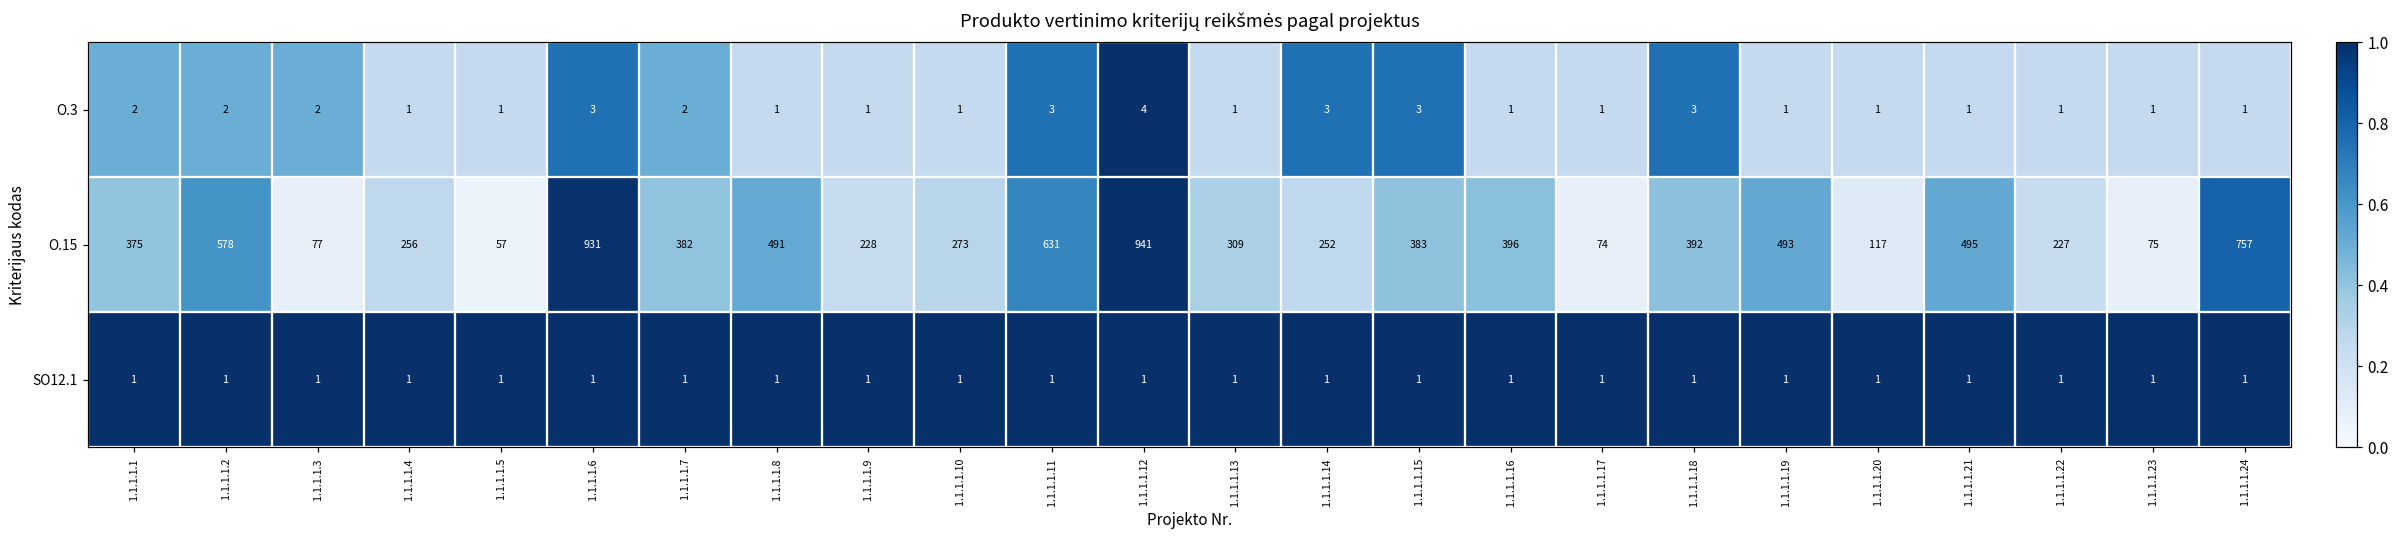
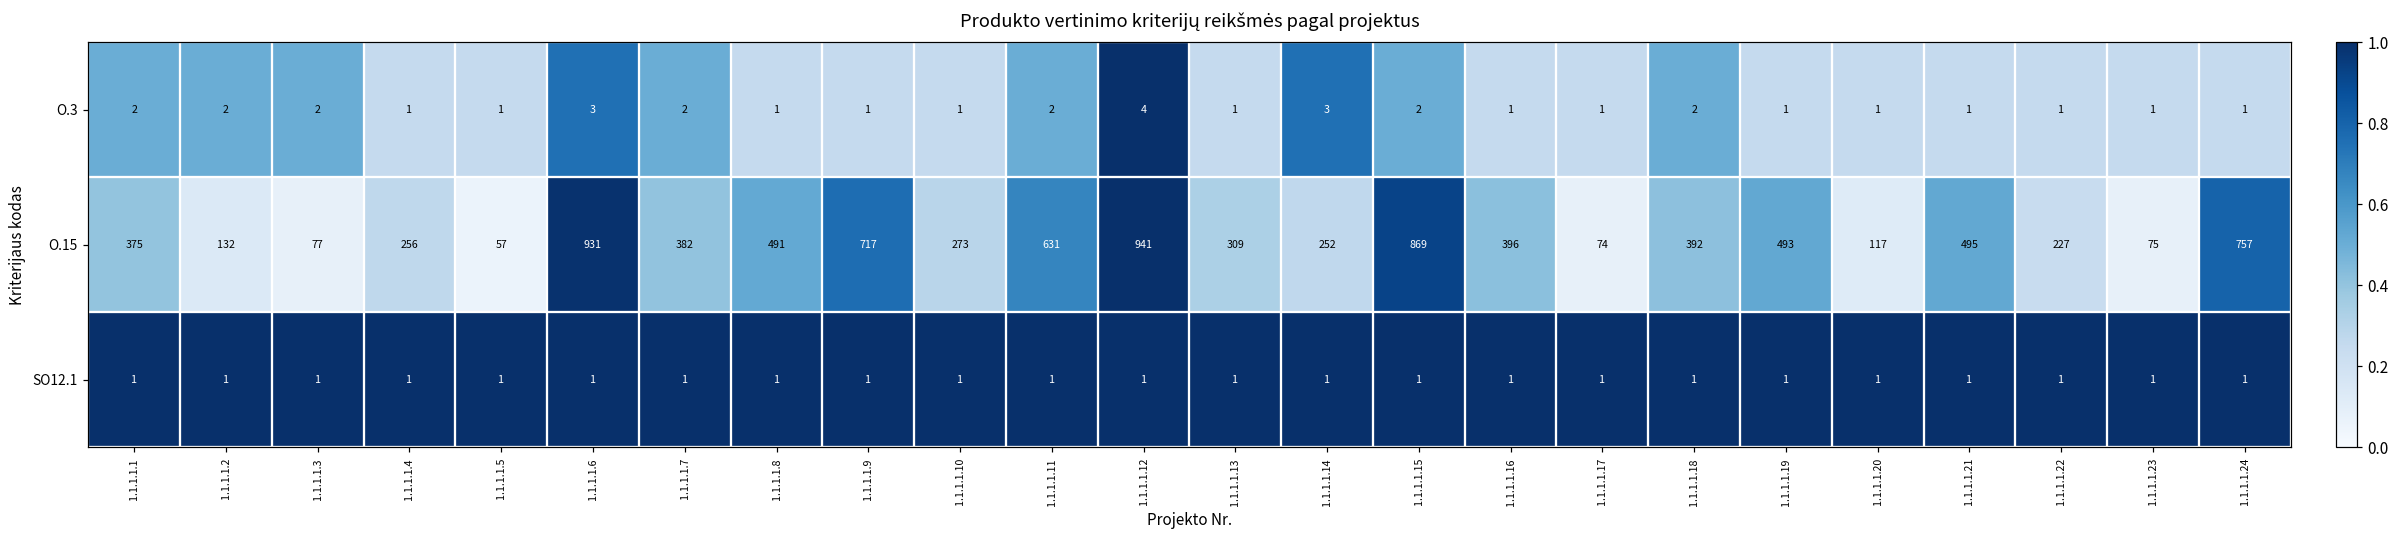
O.3, 1.1.1.1.11: 3 -> 2
O.3, 1.1.1.1.15: 3 -> 2
O.3, 1.1.1.1.18: 3 -> 2
O.15, 1.1.1.1.2: 578 -> 132
O.15, 1.1.1.1.9: 228 -> 717
O.15, 1.1.1.1.15: 383 -> 869
